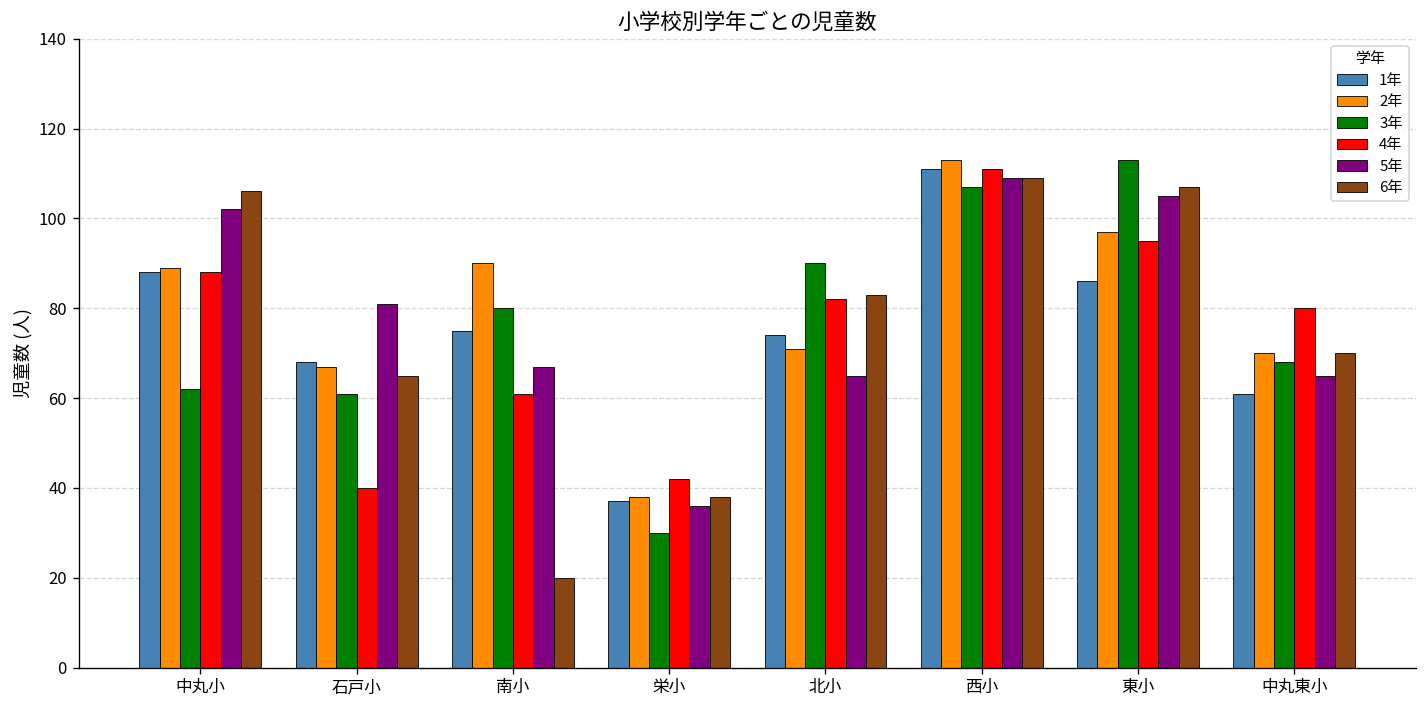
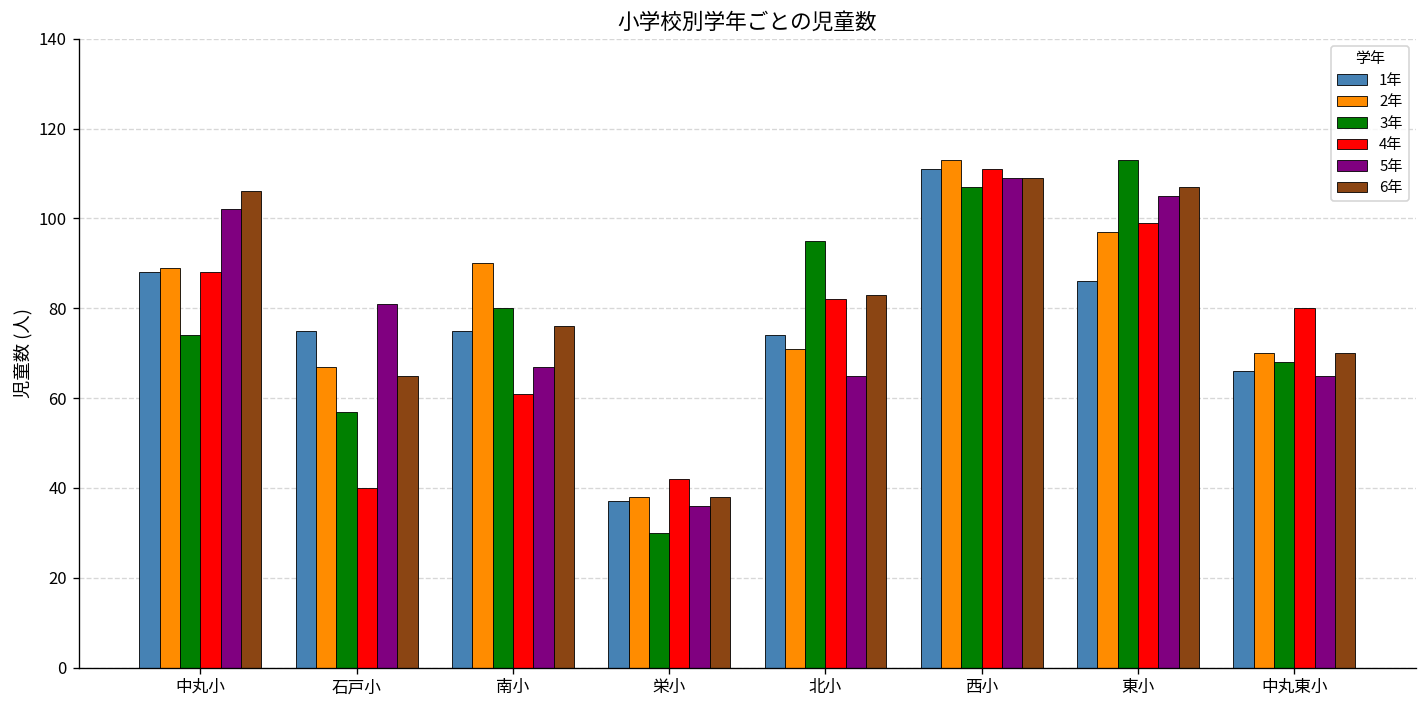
3年, 中丸小: 62 -> 74
1年, 石戸小: 68 -> 75
3年, 石戸小: 61 -> 57
6年, 南小: 20 -> 76
3年, 北小: 90 -> 95
4年, 東小: 95 -> 99
1年, 中丸東小: 61 -> 66
